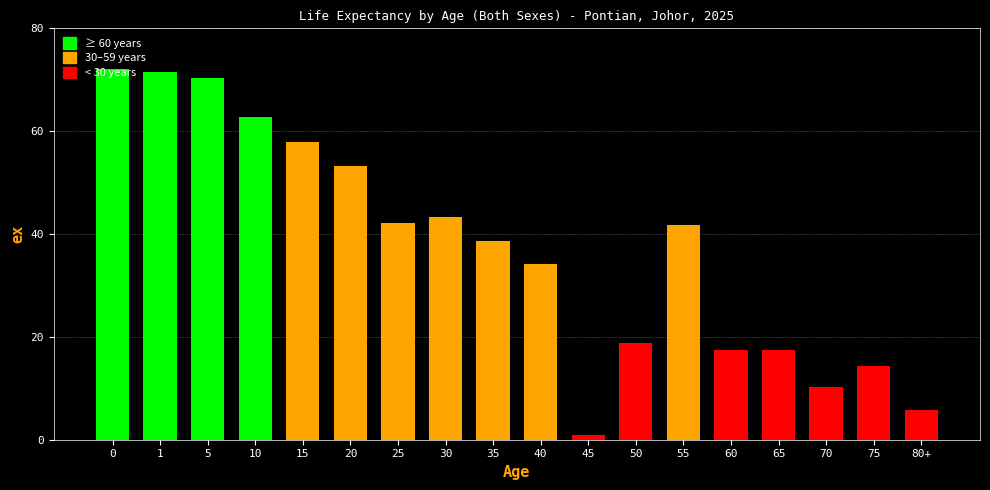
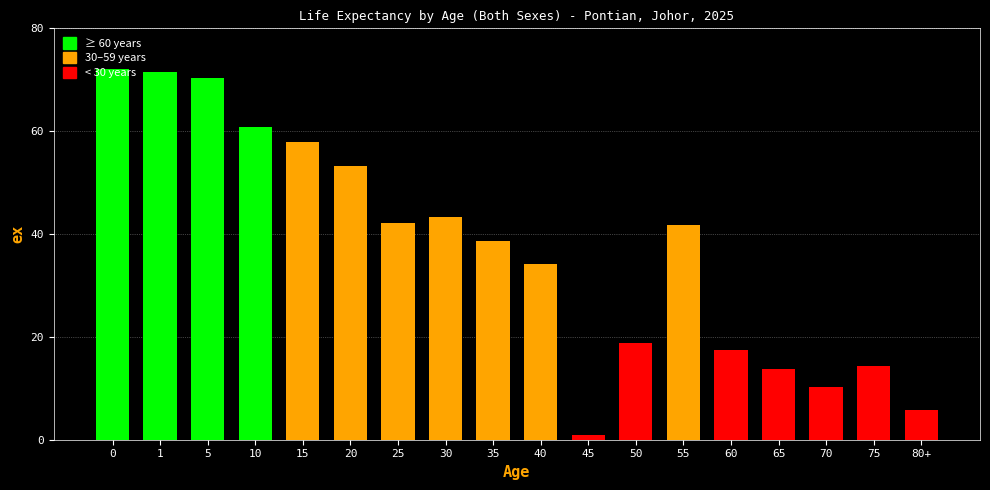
10: 63 -> 61
65: 18 -> 14
